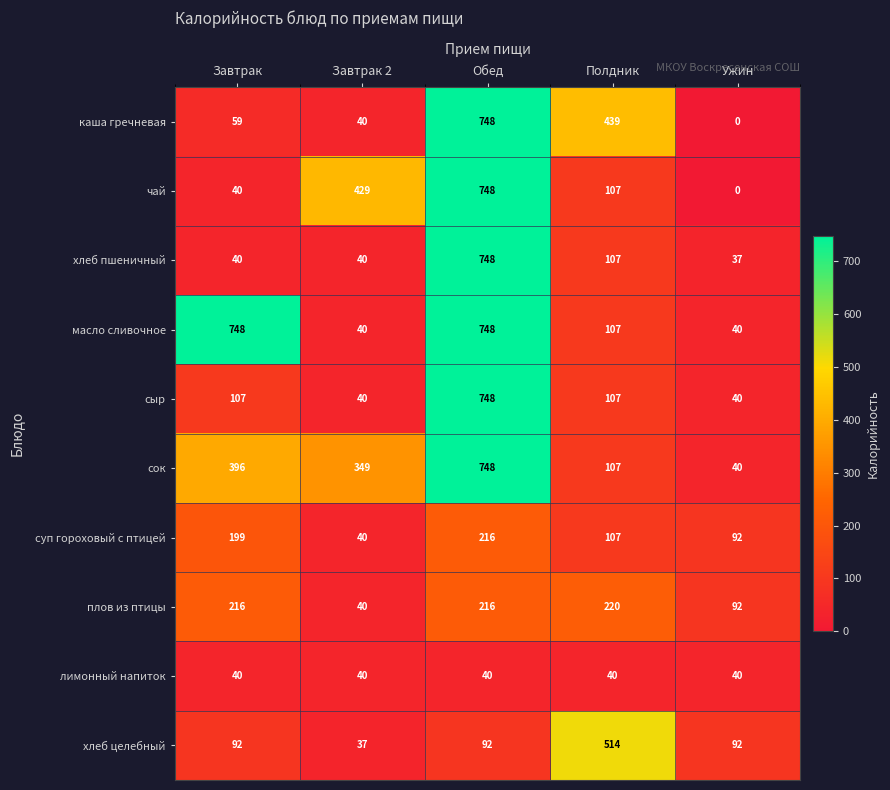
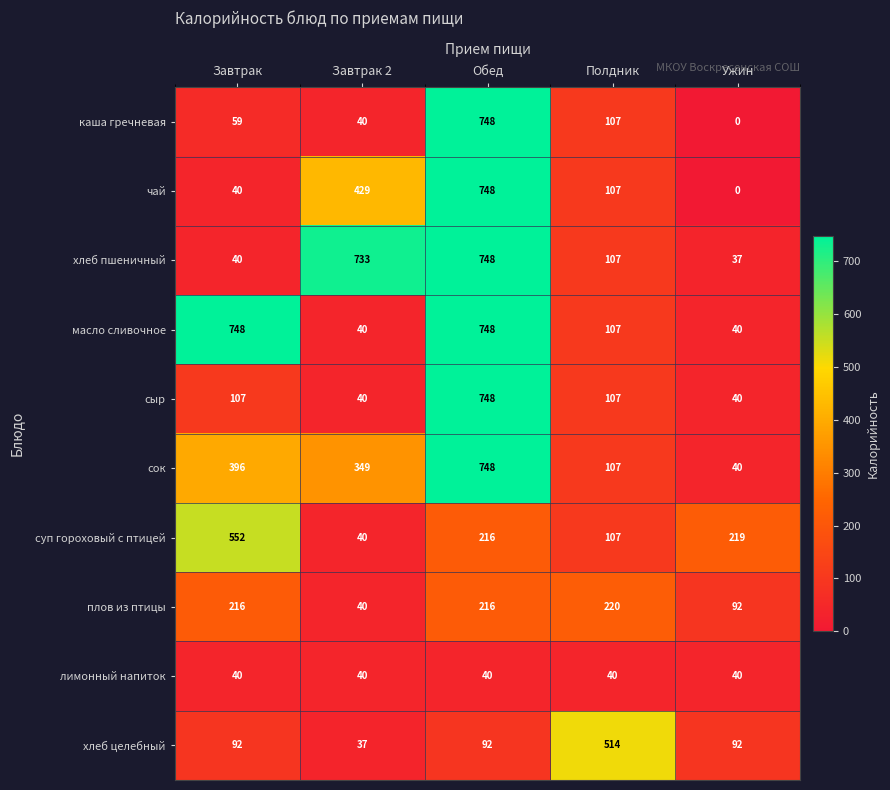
каша гречневая, Полдник: 439 -> 107
хлеб пшеничный, Завтрак 2: 40 -> 733
суп гороховый с птицей, Завтрак: 199 -> 552
суп гороховый с птицей, Ужин: 92 -> 219
